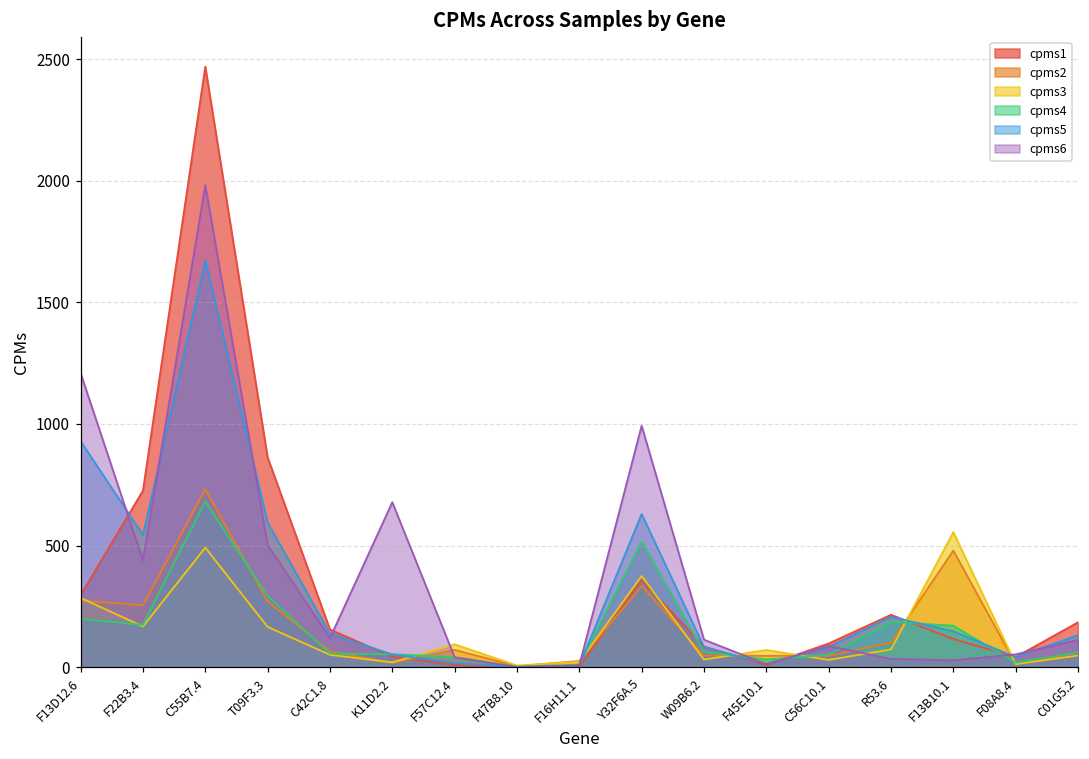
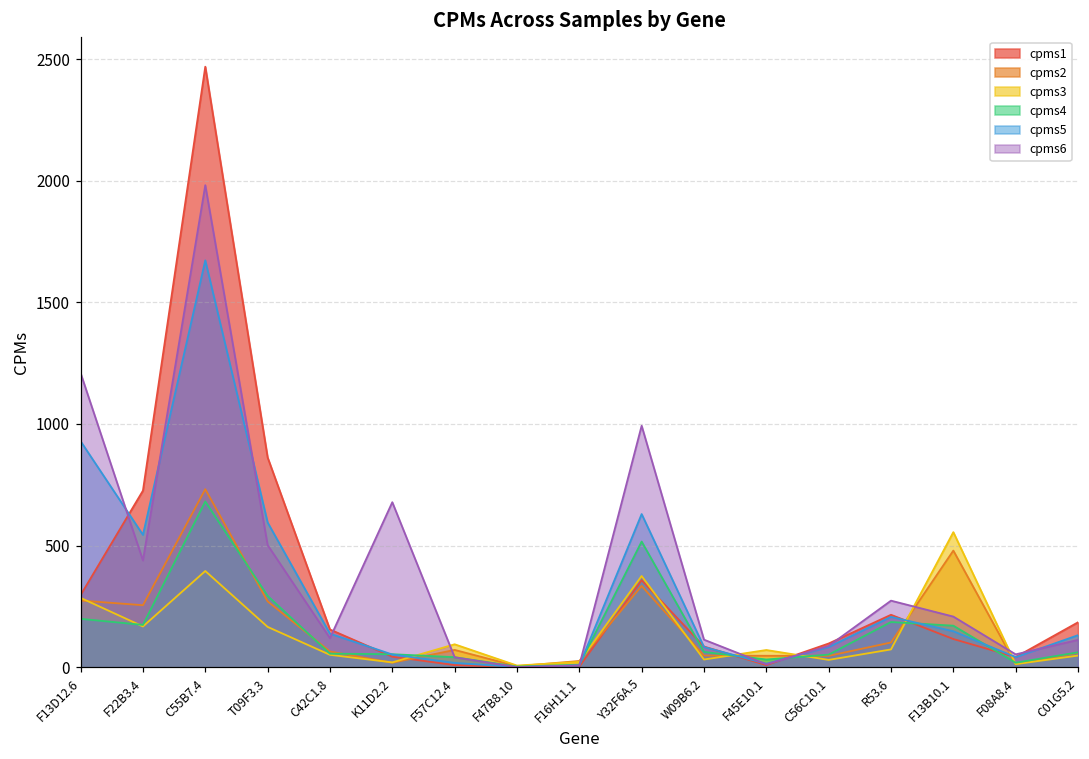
cpms3, C55B7.4: 490 -> 400
cpms6, R53.6: 30 -> 270
cpms6, F13B10.1: 30 -> 210
